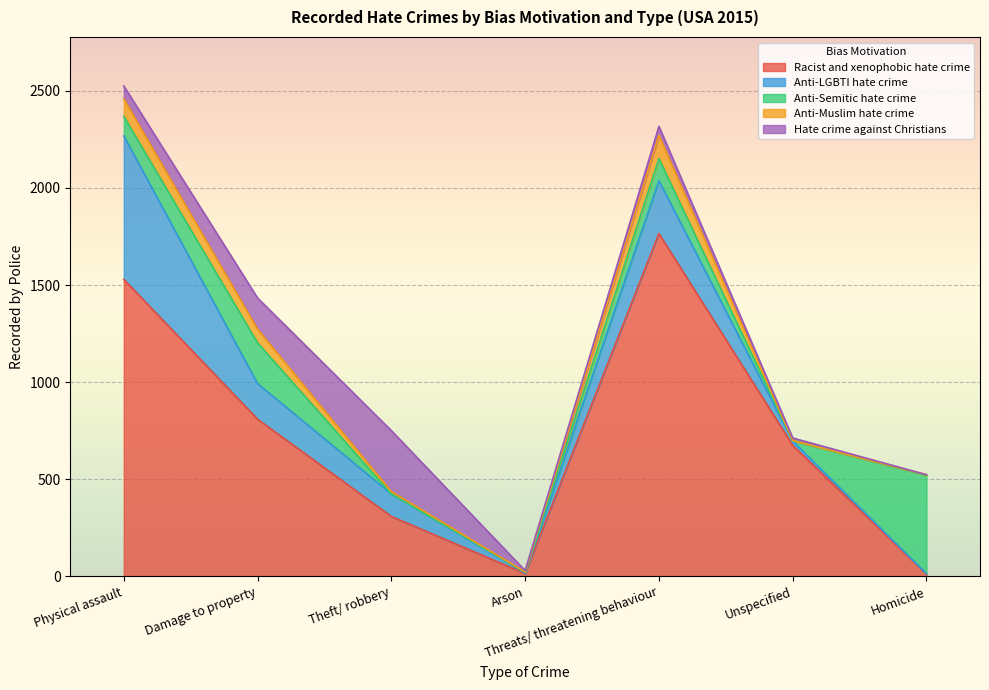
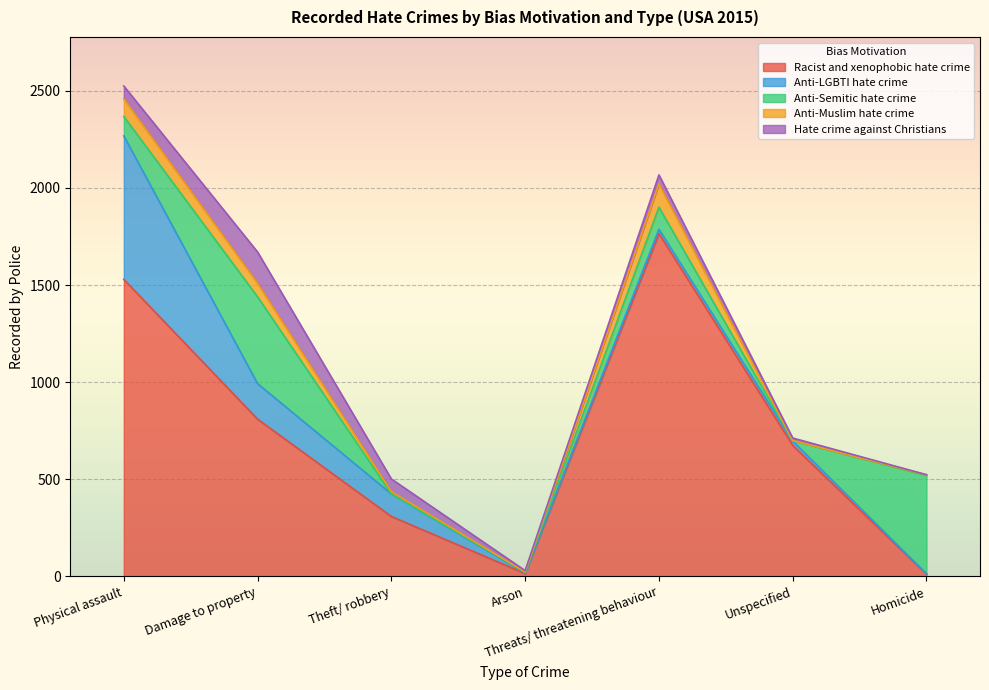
Anti-Semitic hate crime, Damage to property: 210 -> 450
Hate crime against Christians, Theft/ robbery: 310 -> 70
Anti-LGBTI hate crime, Threats/ threatening behaviour: 270 -> 20
